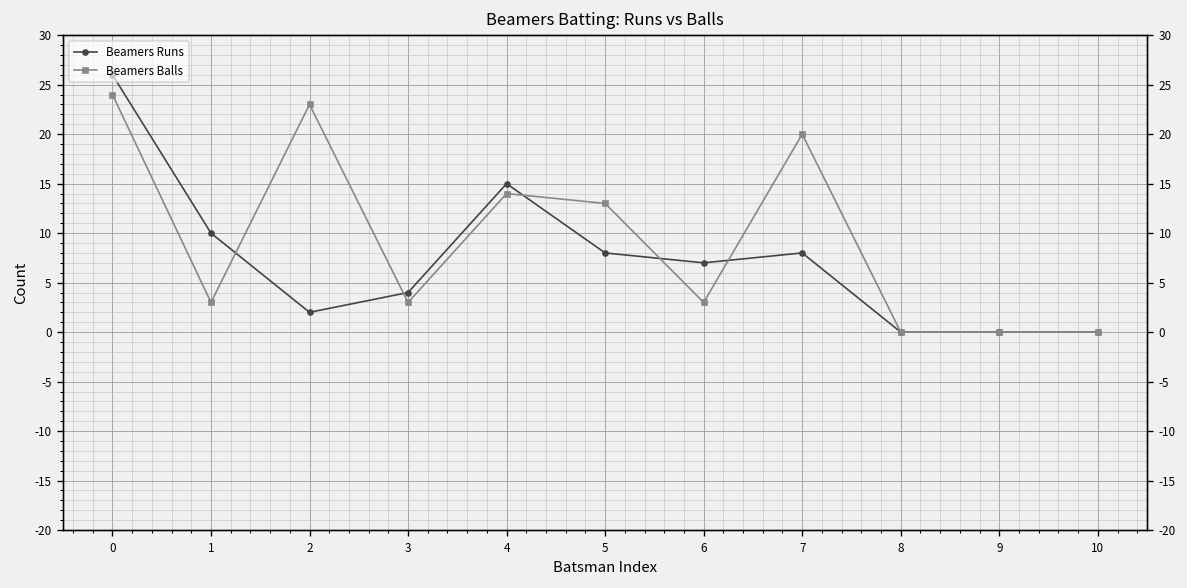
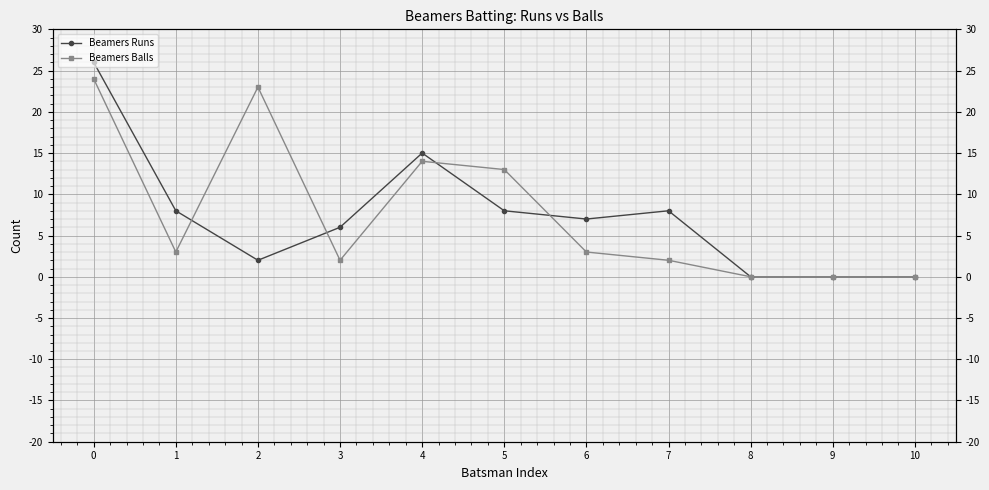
Beamers Runs, 1: 10 -> 8
Beamers Runs, 3: 4 -> 6
Beamers Balls, 3: 3 -> 2
Beamers Balls, 7: 20 -> 2
